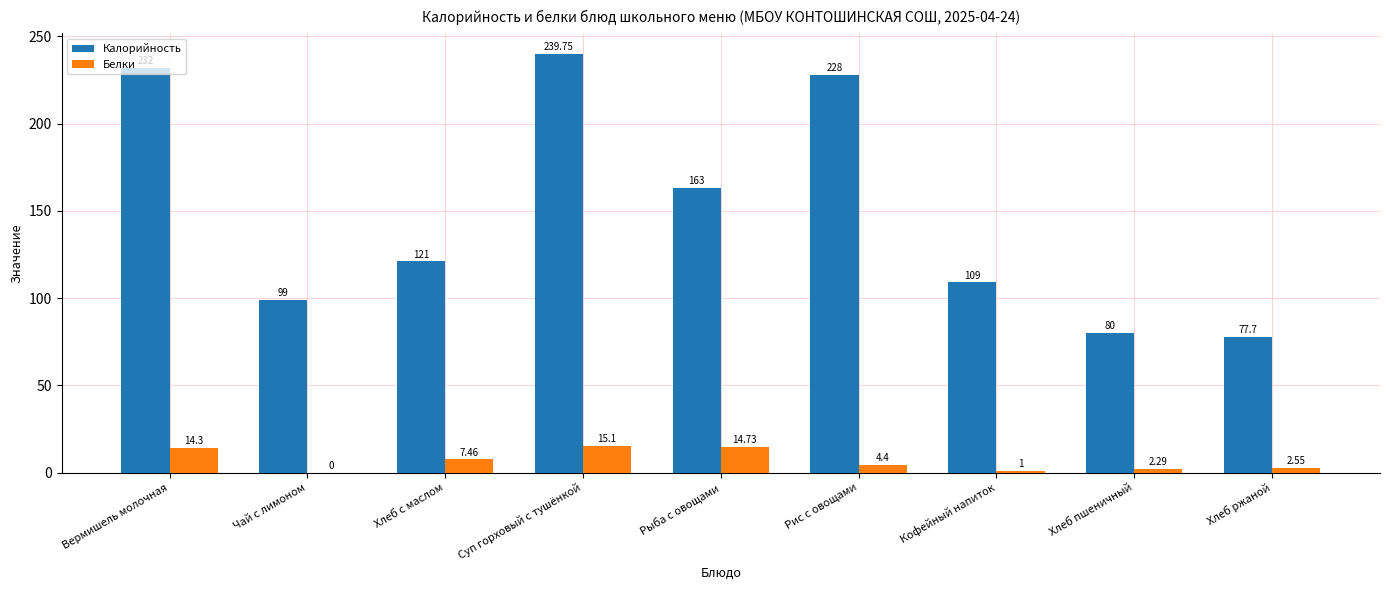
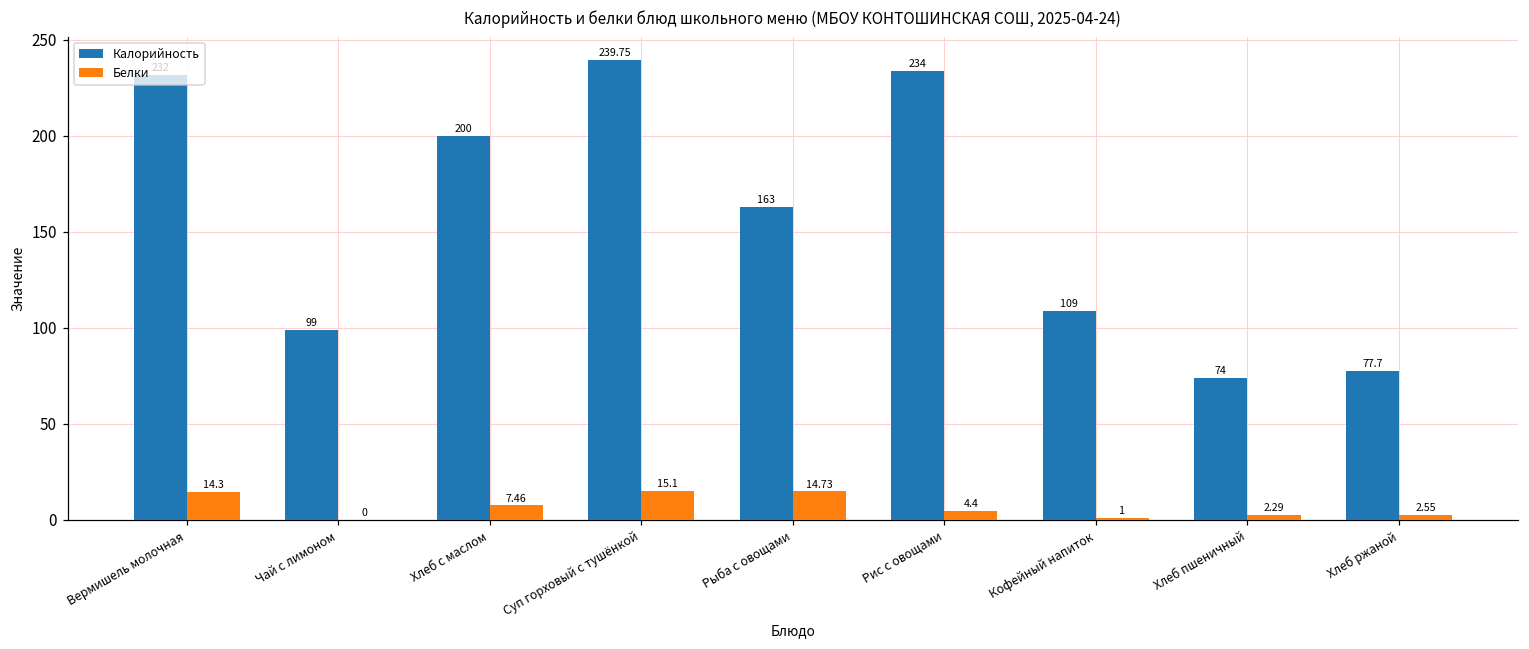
Калорийность, Хлеб с маслом: 121 -> 200
Калорийность, Рис с овощами: 228 -> 234
Калорийность, Хлеб пшеничный: 80 -> 74
